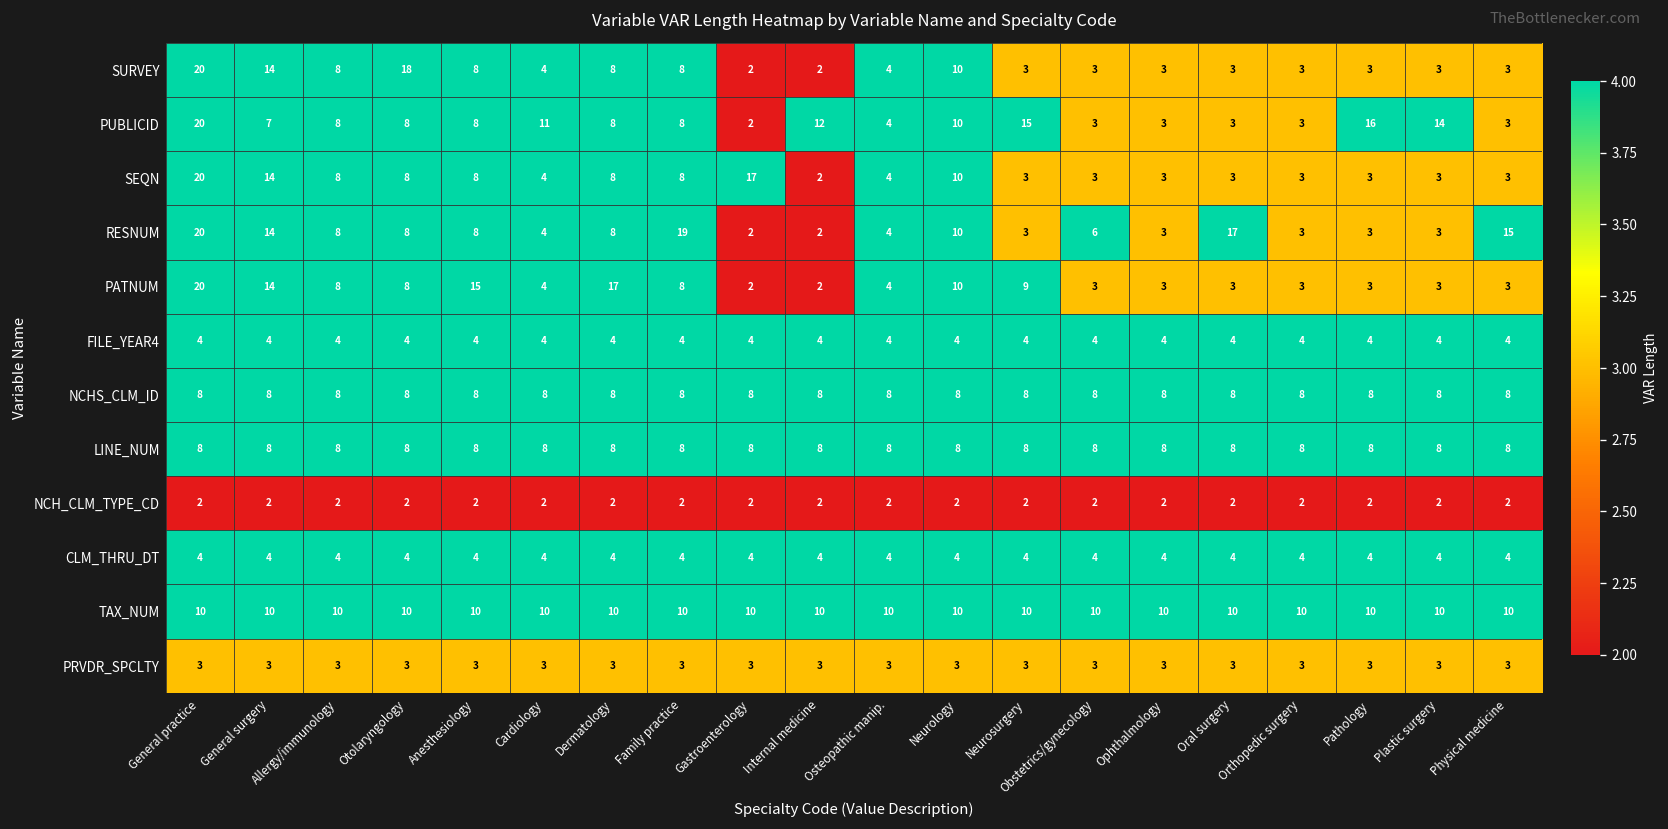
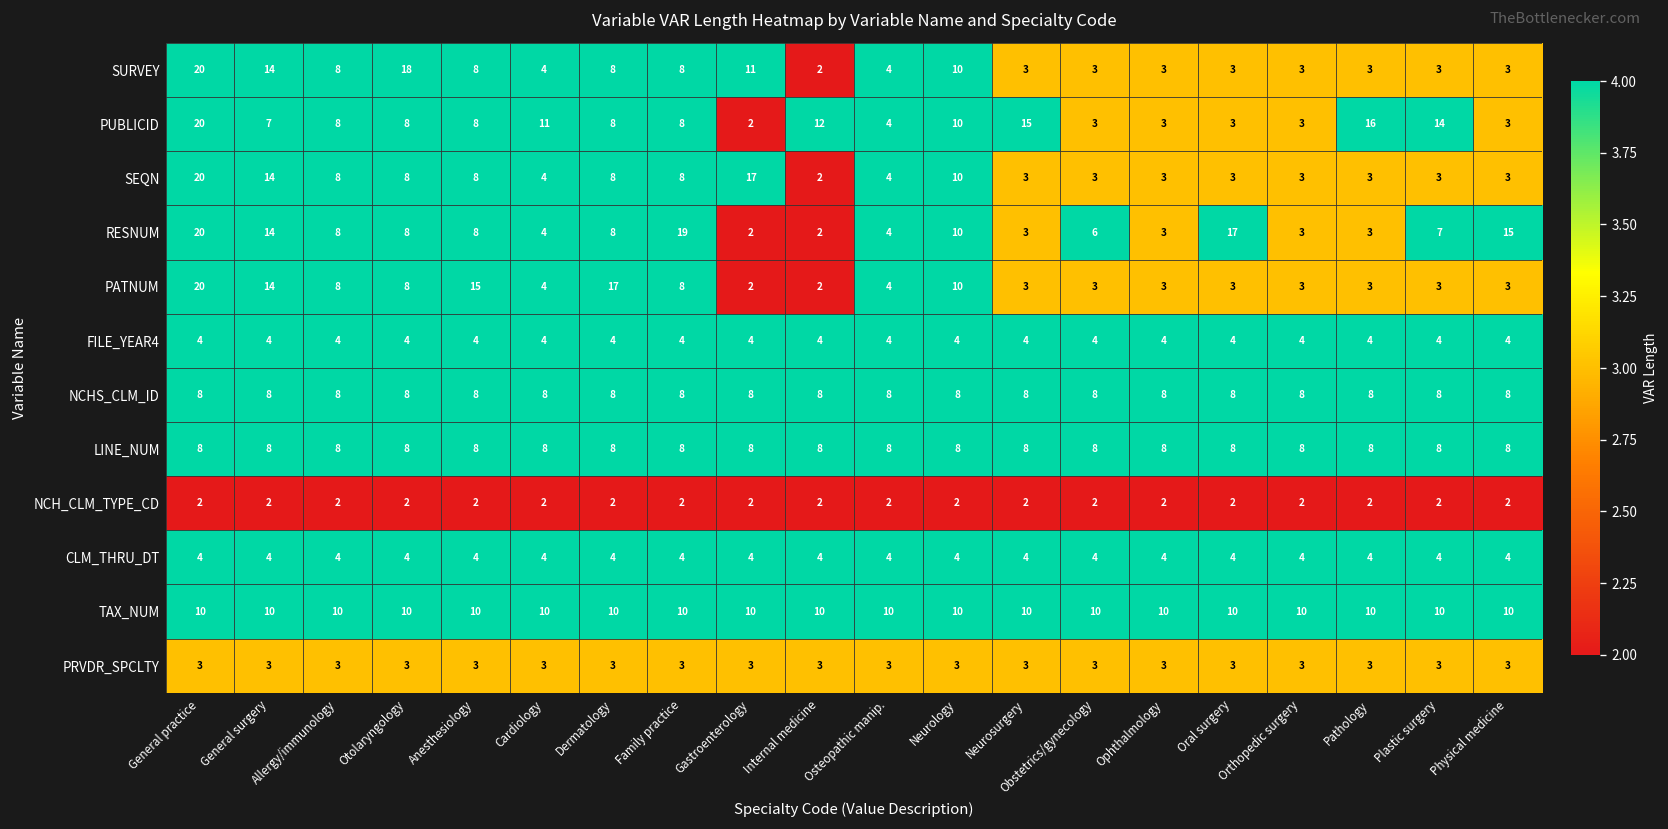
SURVEY, Gastroenterology: 2 -> 11
RESNUM, Plastic surgery: 3 -> 7
PATNUM, Neurosurgery: 9 -> 3
